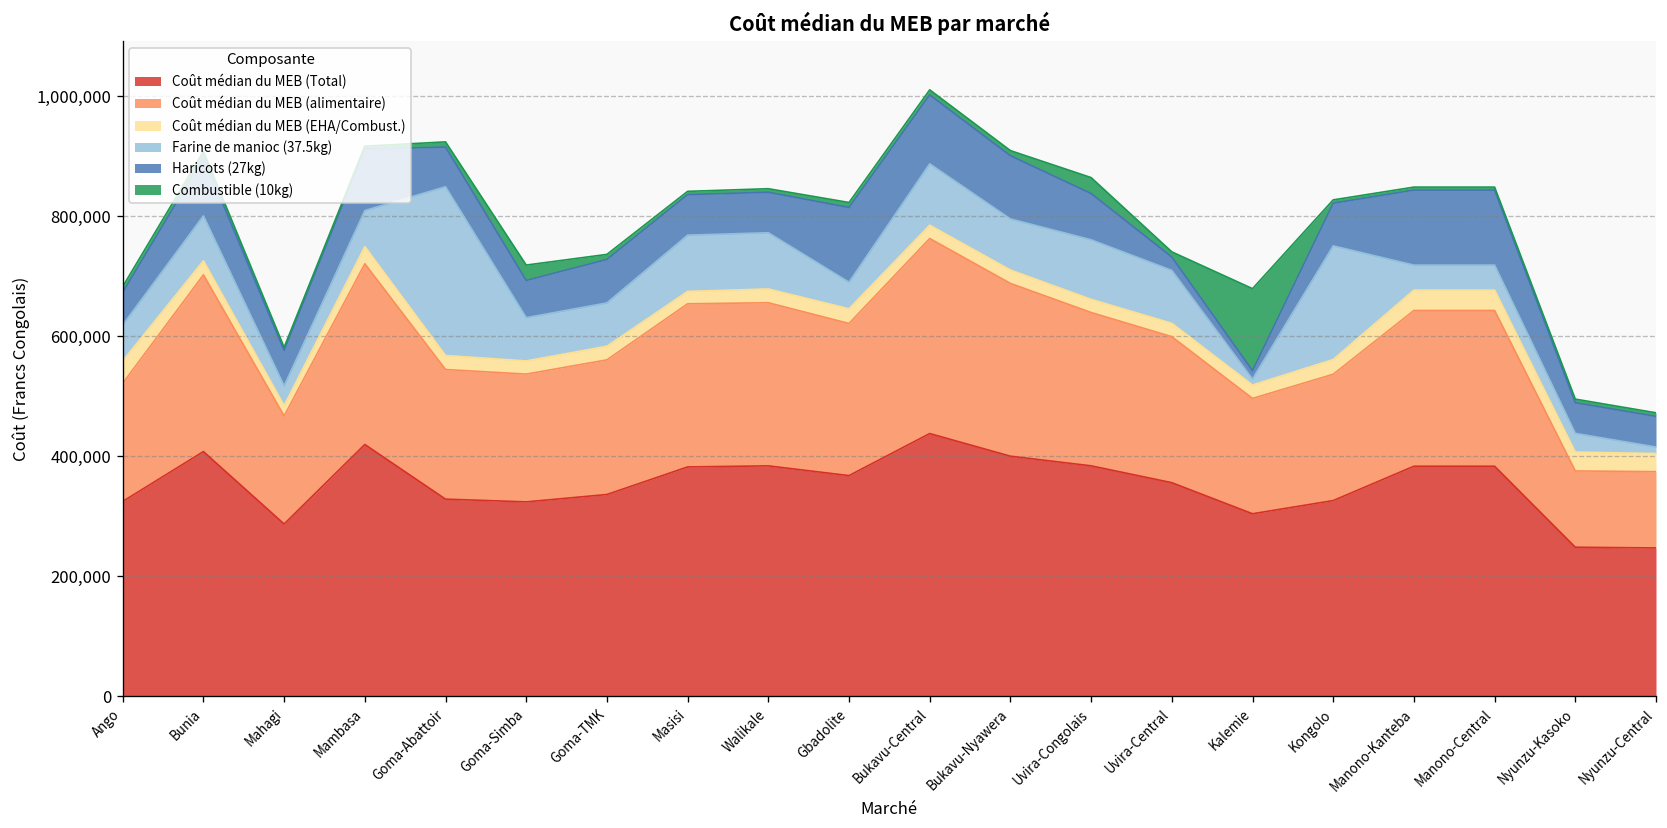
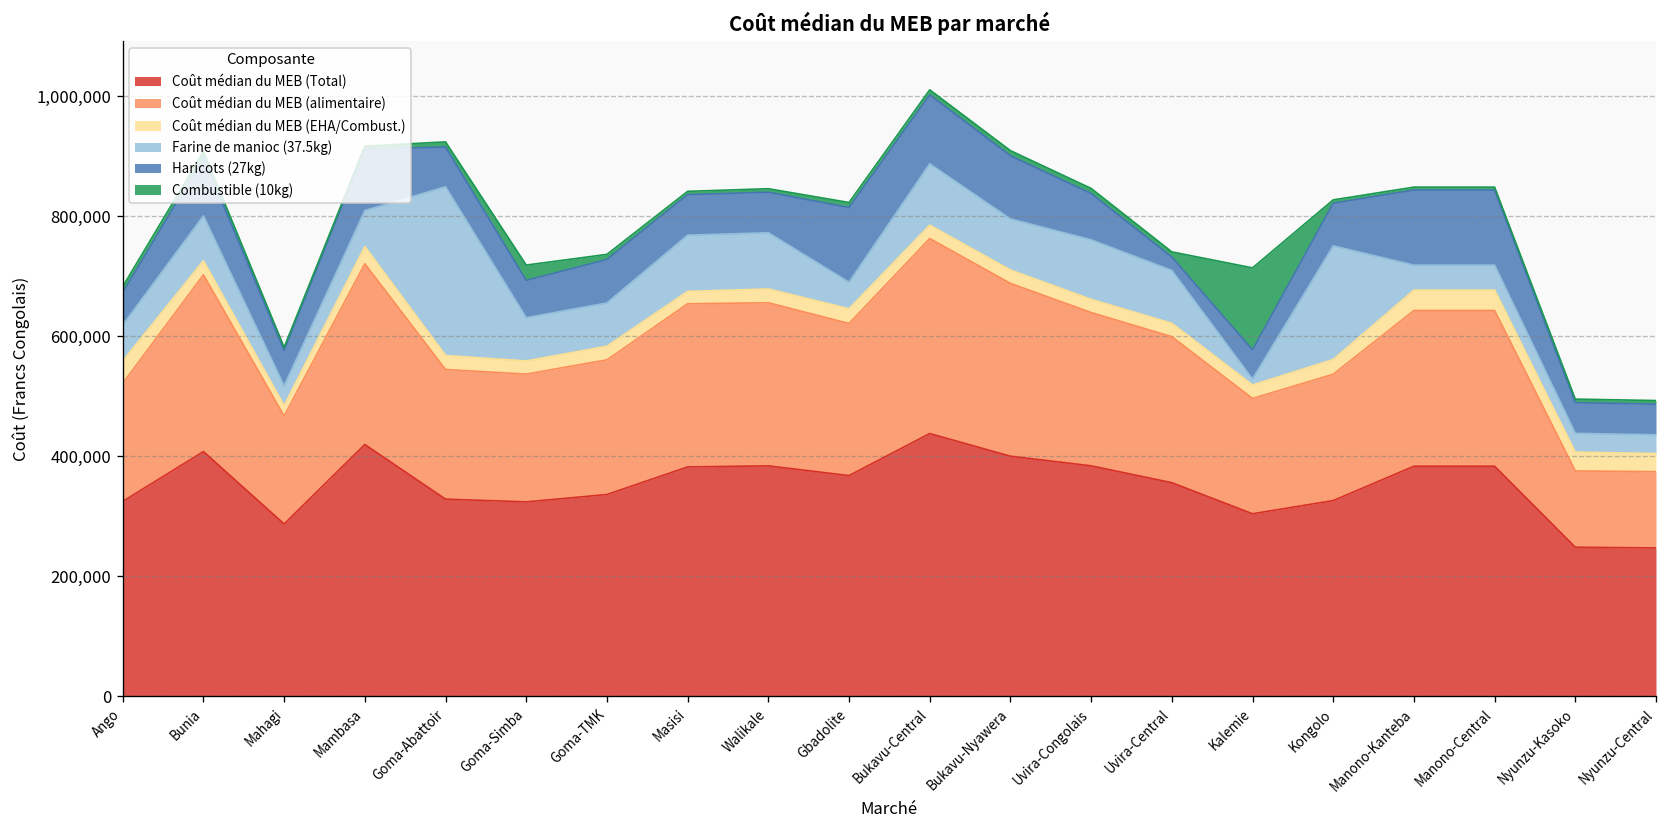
Combustible (10kg), Uvira-Congolais: 30,000 -> 10,000
Haricots (27kg), Kalemie: 10,000 -> 50,000
Farine de manioc (37.5kg), Nyunzu-Central: 10,000 -> 30,000
